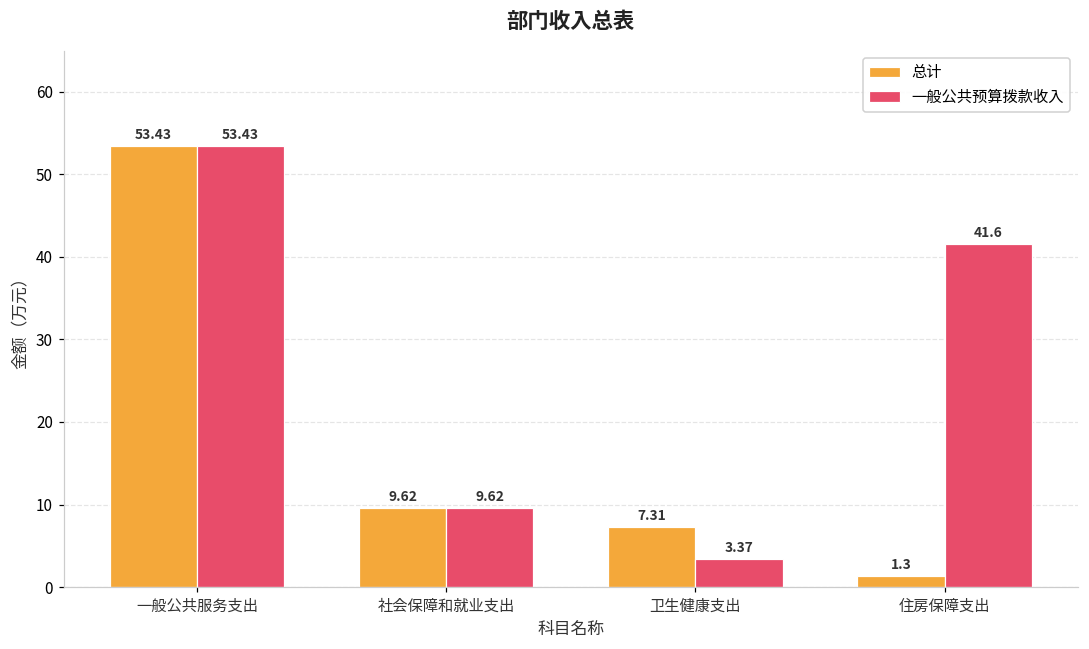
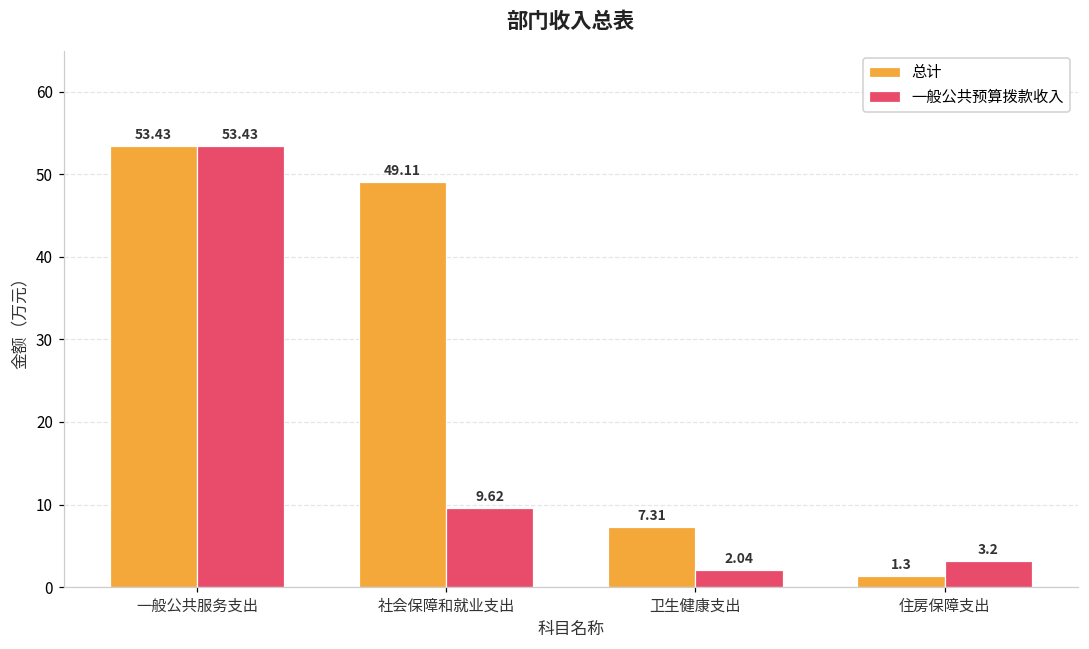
总计, 社会保障和就业支出: 9.62 -> 49.11
一般公共预算拨款收入, 卫生健康支出: 3.37 -> 2.04
一般公共预算拨款收入, 住房保障支出: 41.6 -> 3.2
